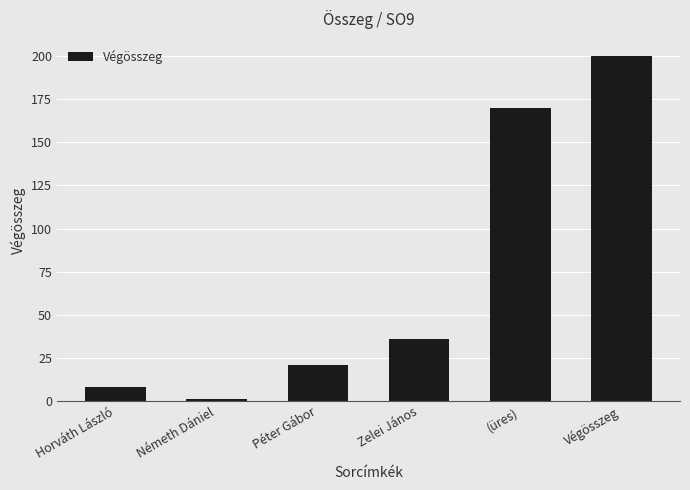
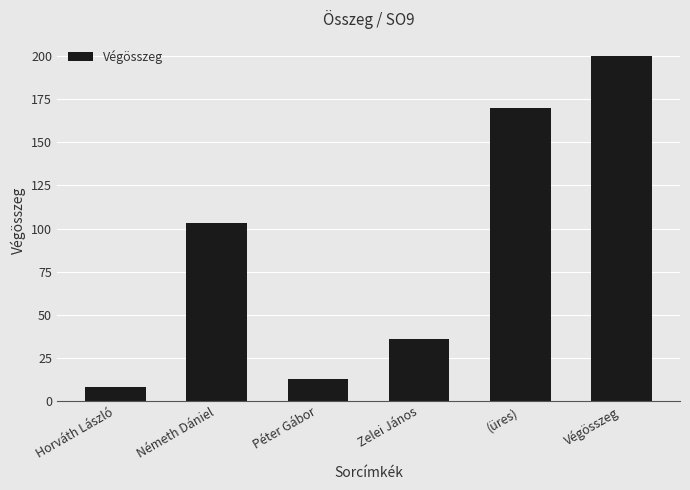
Németh Dániel: 1 -> 103
Péter Gábor: 21 -> 13
